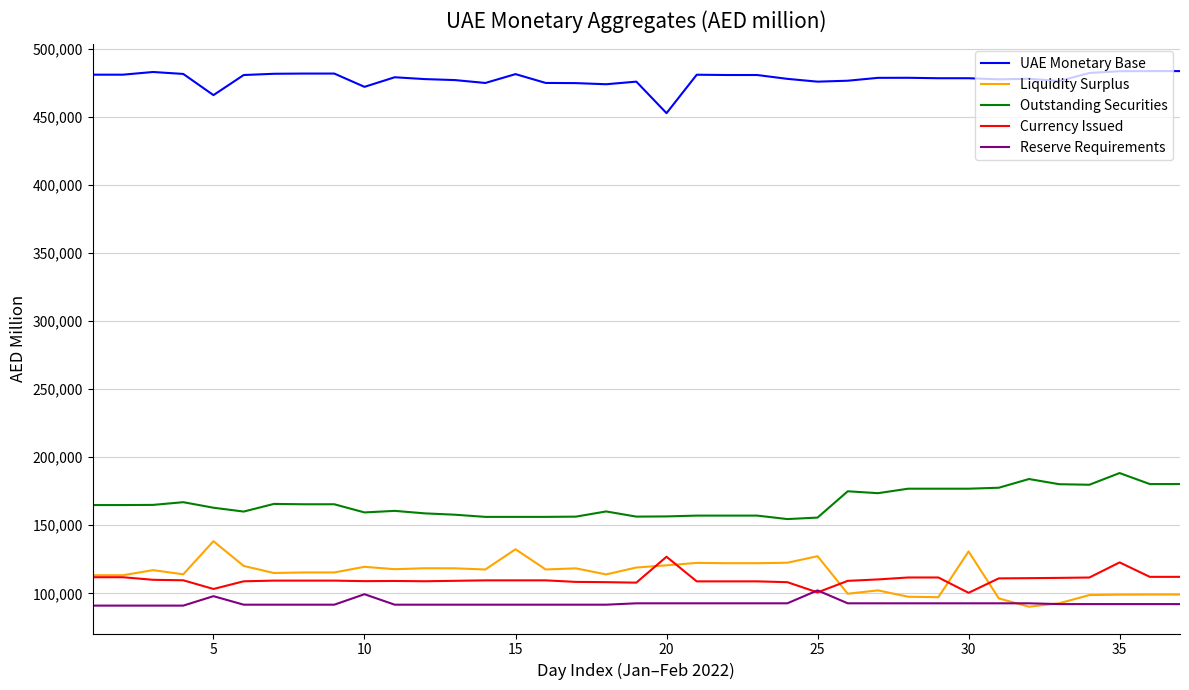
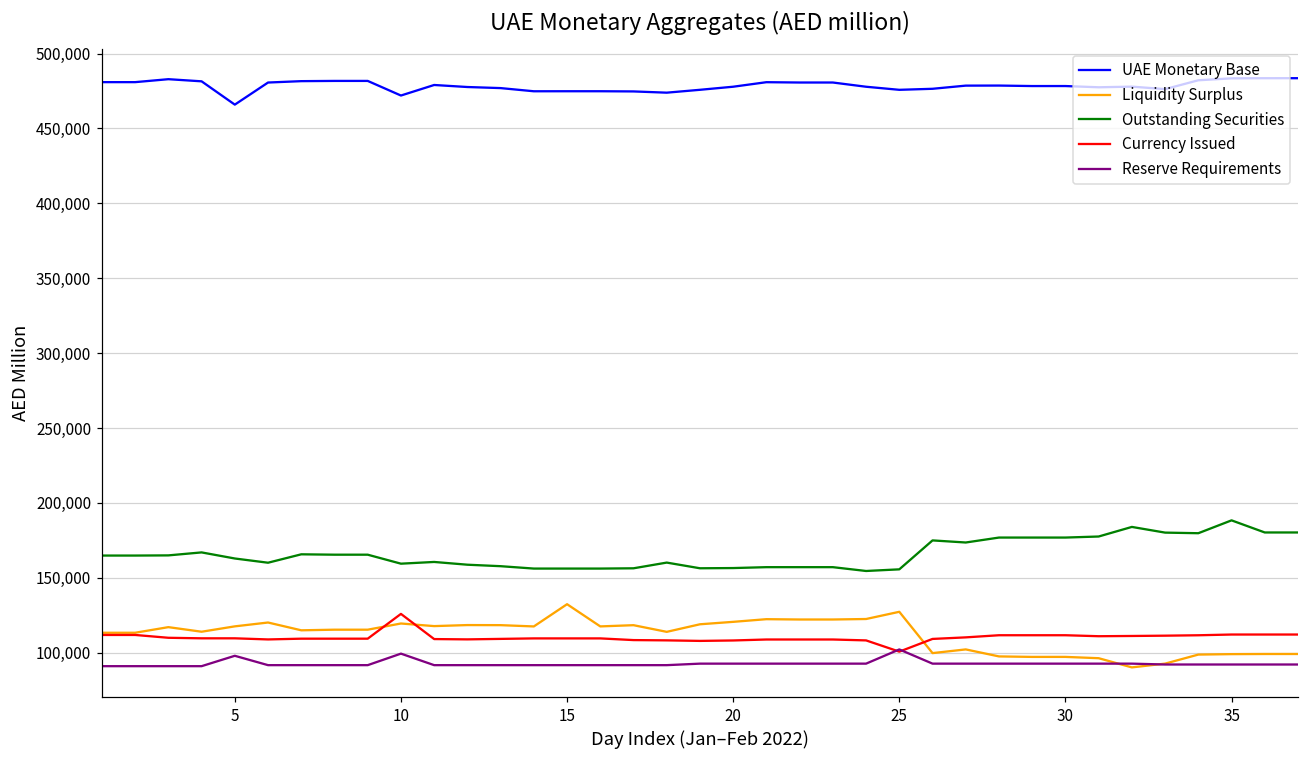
Liquidity Surplus, 5: 138,000 -> 118,000
Currency Issued, 5: 103,000 -> 110,000
Currency Issued, 10: 109,000 -> 126,000
UAE Monetary Base, 15: 481,000 -> 475,000
UAE Monetary Base, 20: 453,000 -> 478,000
Currency Issued, 20: 127,000 -> 108,000
Liquidity Surplus, 30: 131,000 -> 97,000
Currency Issued, 30: 100,000 -> 112,000
Currency Issued, 35: 123,000 -> 112,000
